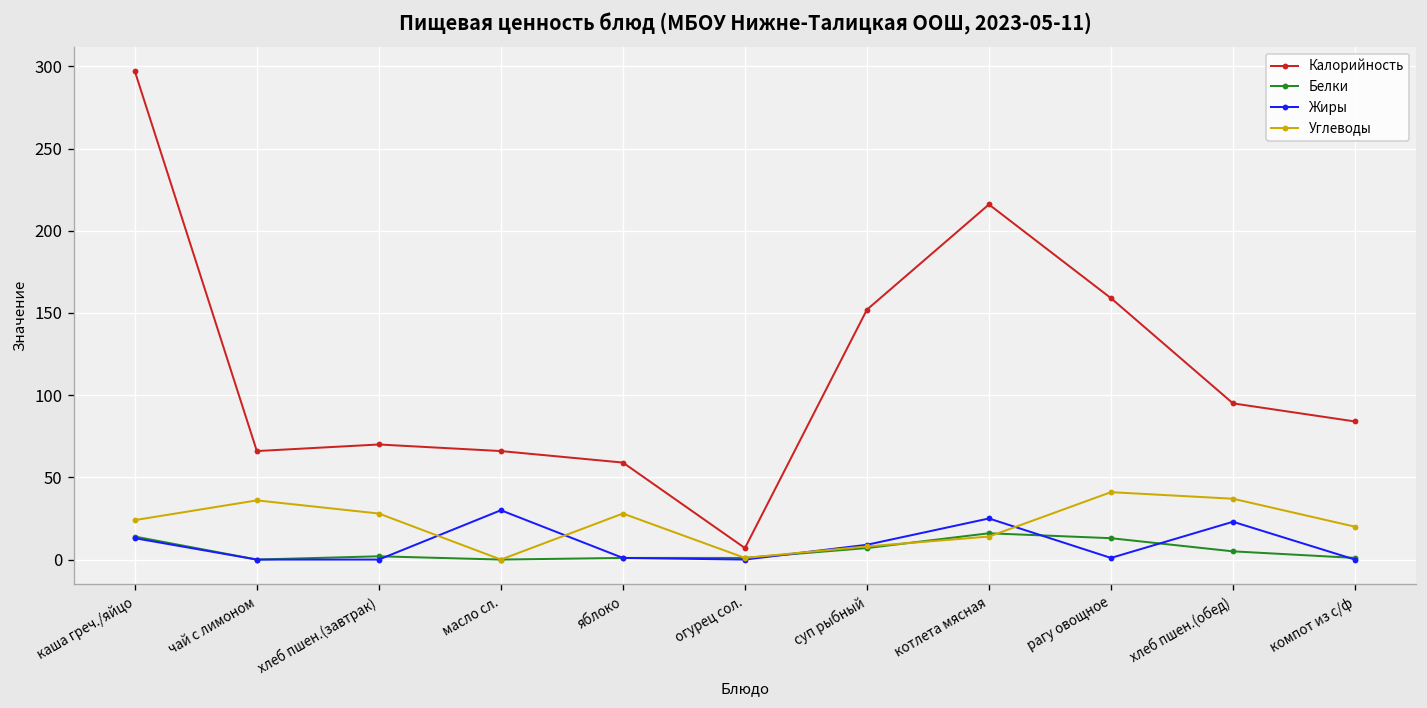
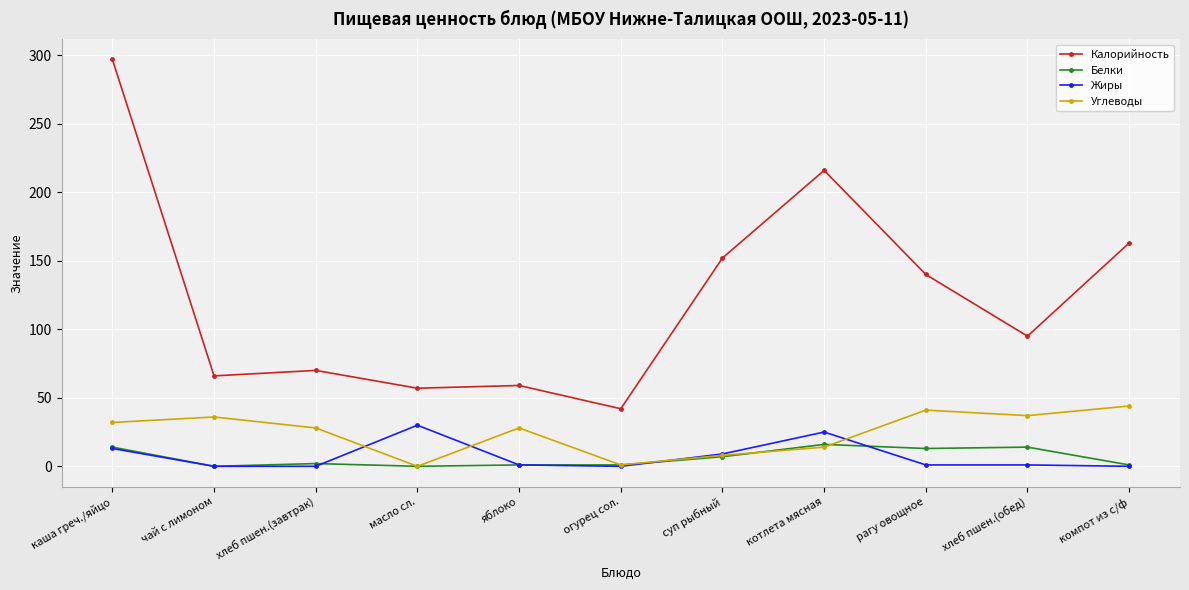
Углеводы, каша греч./яйцо: 24 -> 32
Калорийность, масло сл.: 66 -> 57
Калорийность, огурец сол.: 7 -> 42
Калорийность, рагу овощное: 159 -> 140
Белки, хлеб пшен.(обед): 5 -> 14
Жиры, хлеб пшен.(обед): 23 -> 1
Калорийность, компот из с/ф: 84 -> 163
Углеводы, компот из с/ф: 20 -> 44
